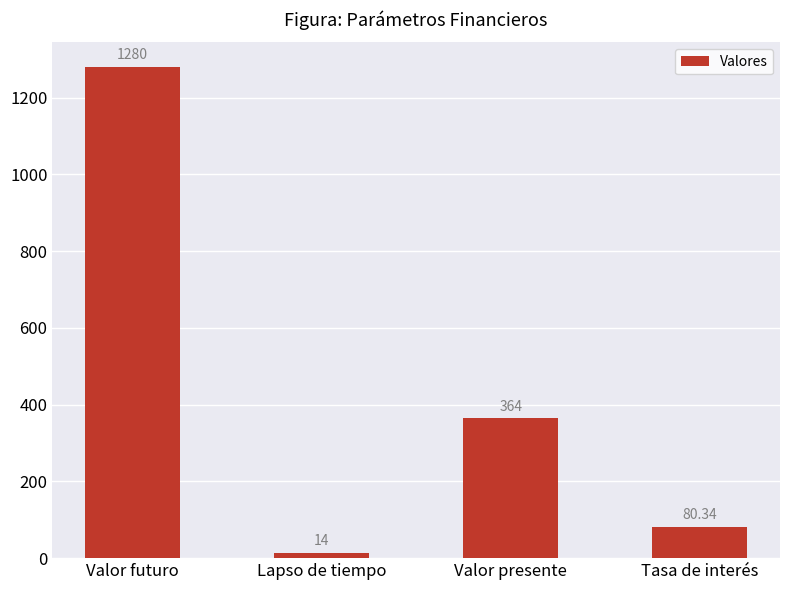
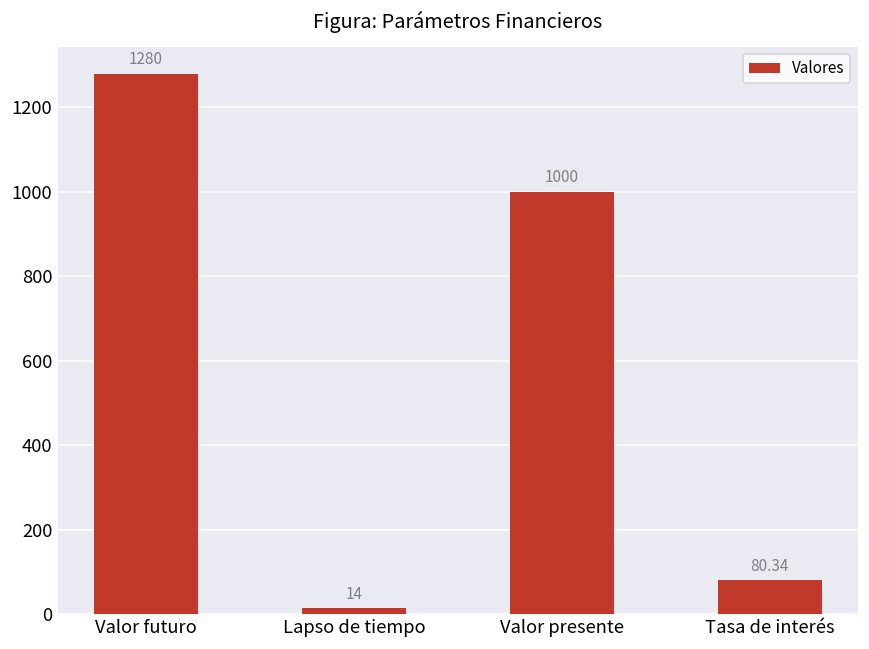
Valor presente: 364 -> 1000
